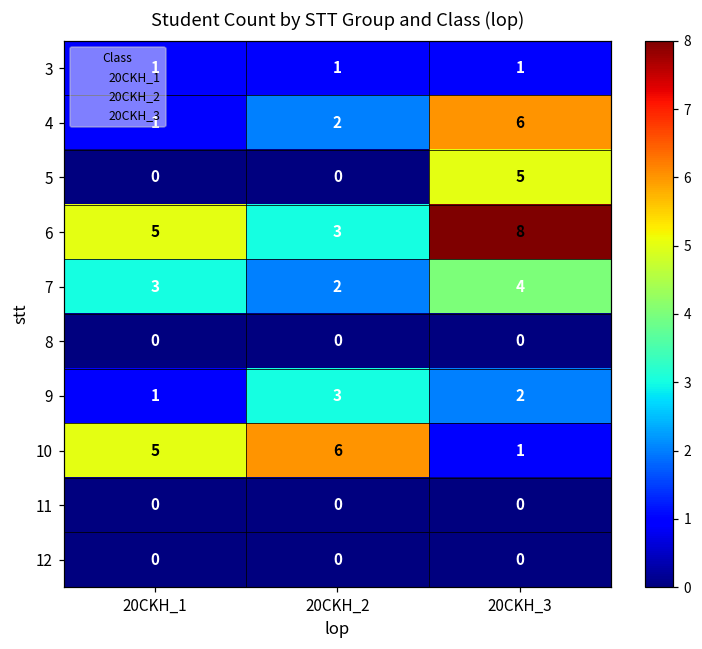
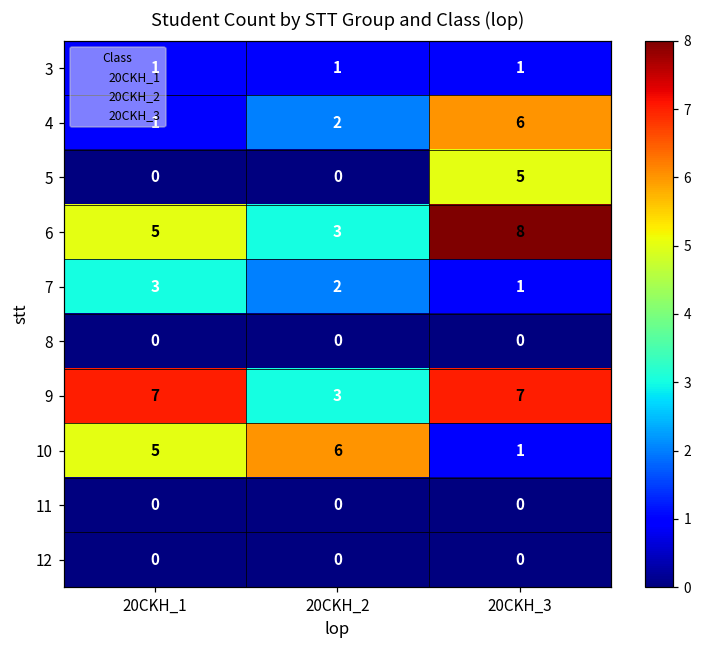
7, 20CKH_3: 4 -> 1
9, 20CKH_1: 1 -> 7
9, 20CKH_3: 2 -> 7
